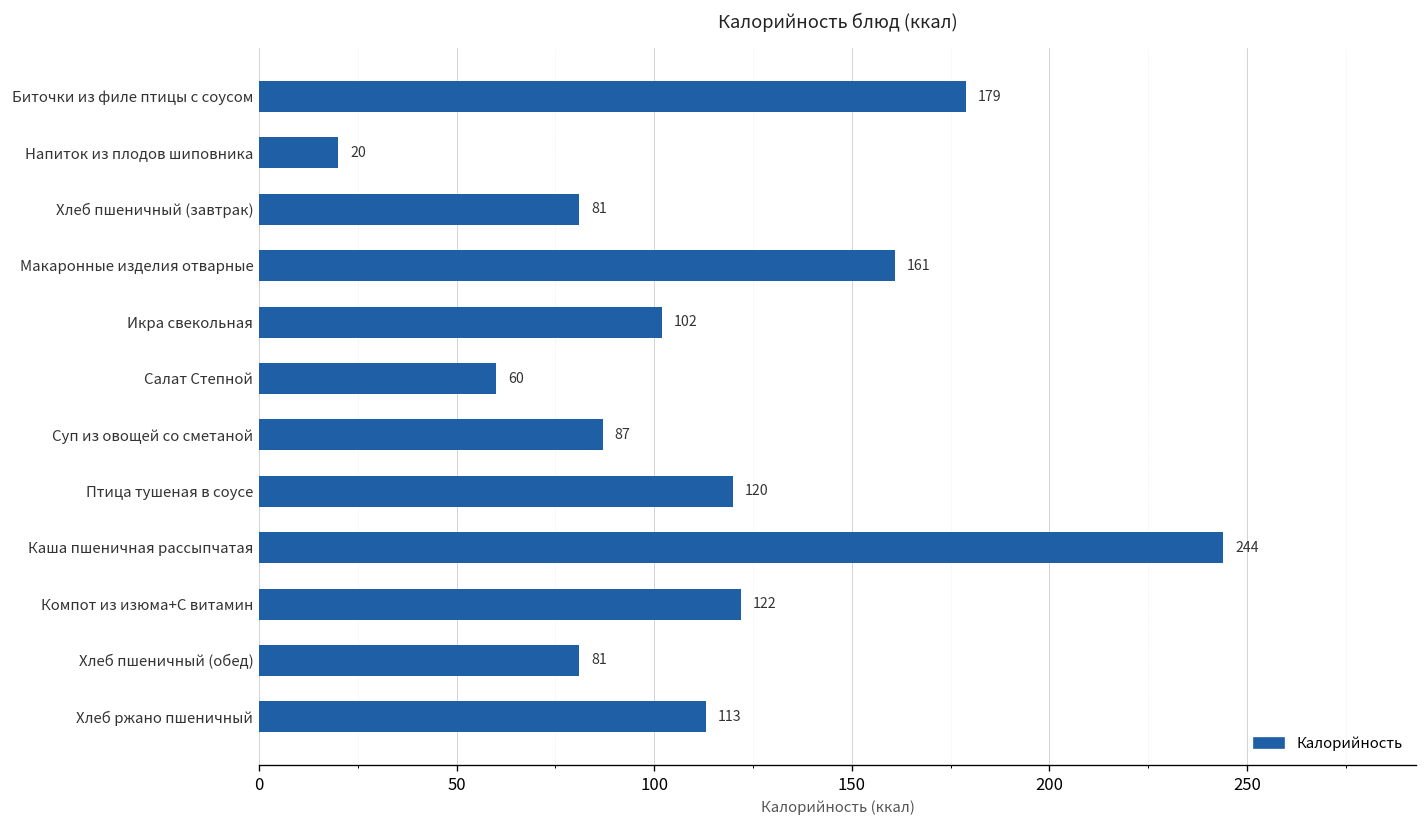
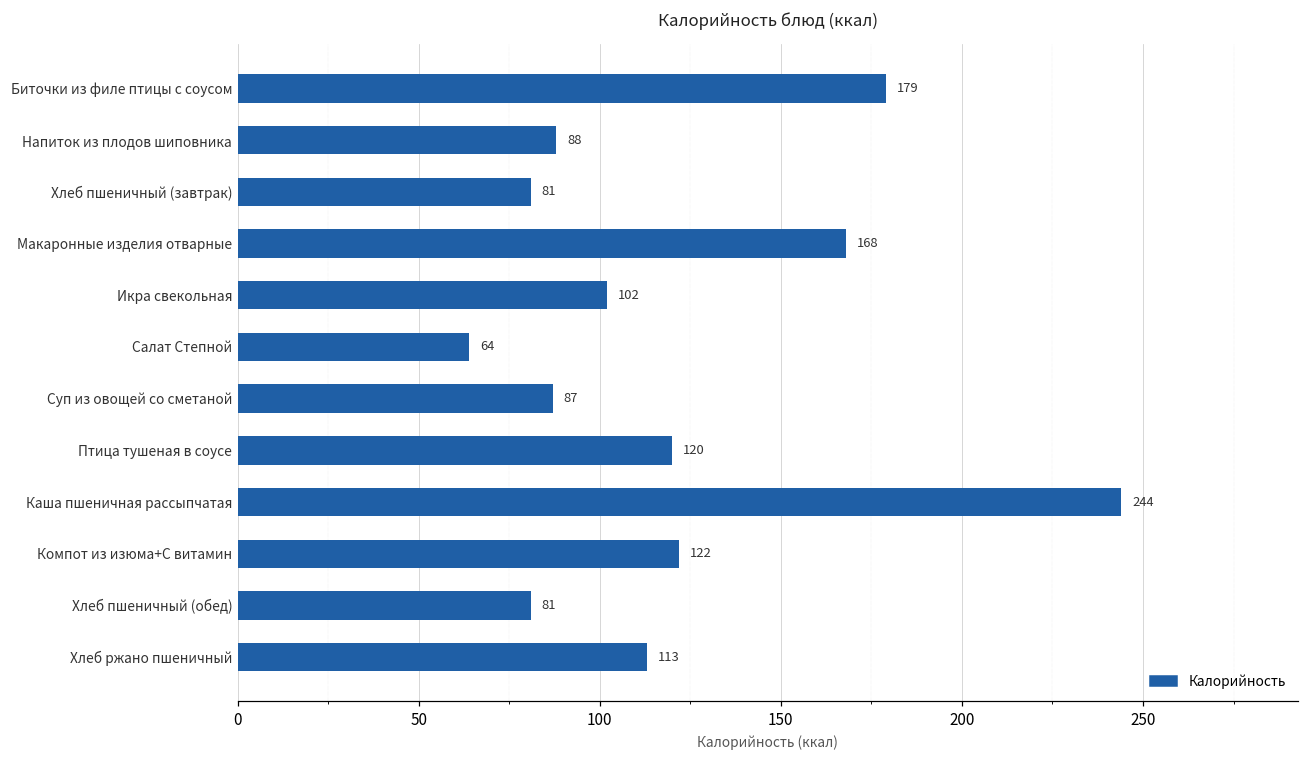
Напиток из плодов шиповника: 20 -> 88
Макаронные изделия отварные: 161 -> 168
Салат Степной: 60 -> 64
